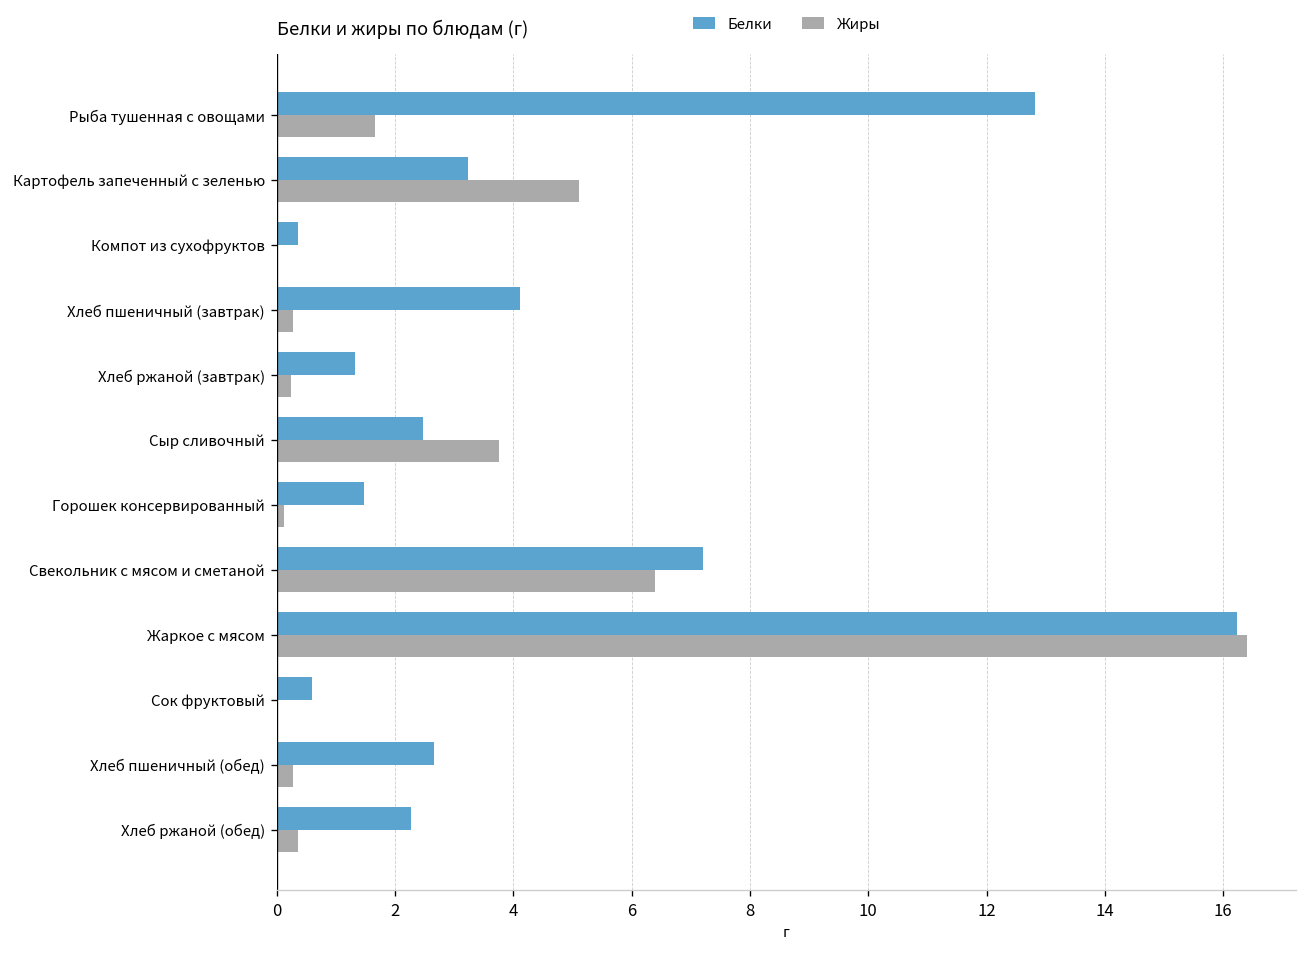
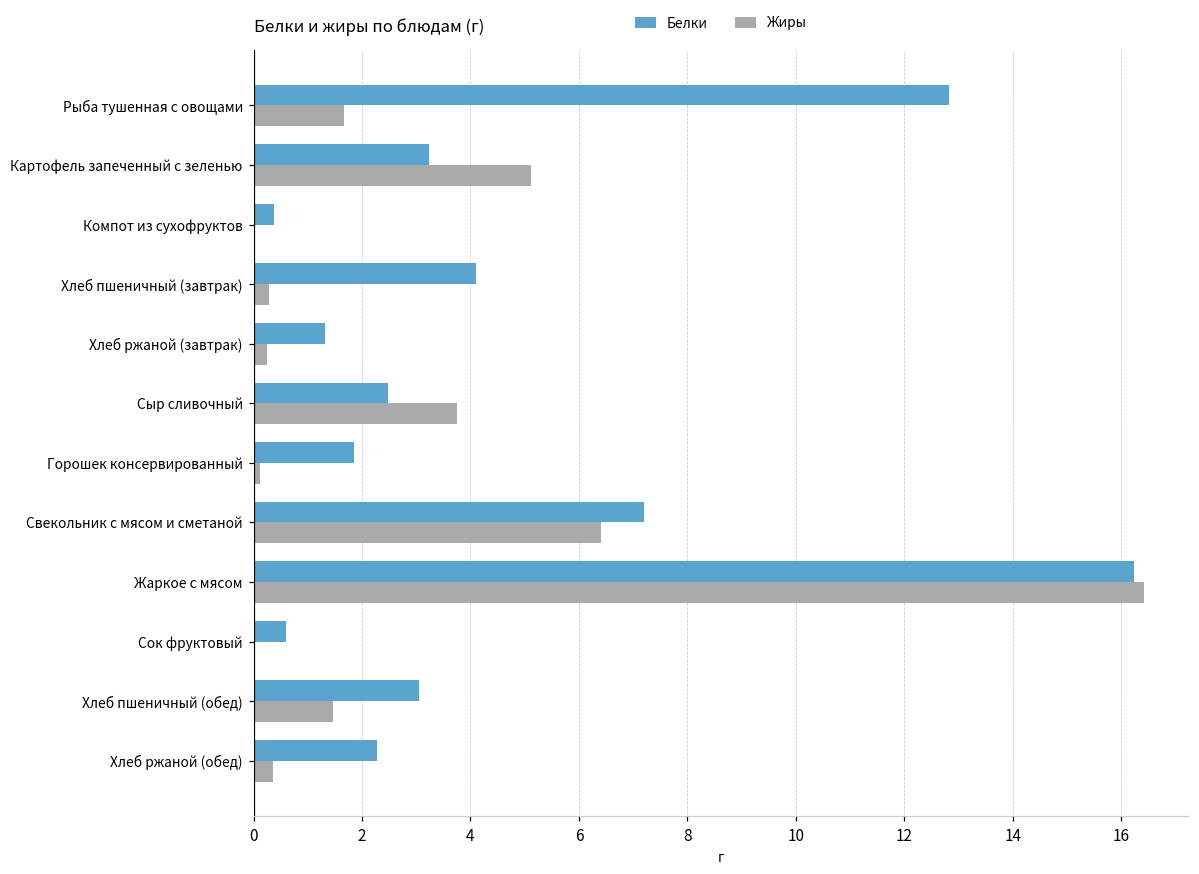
Белки, Горошек консервированный: 1.5 -> 1.9
Белки, Хлеб пшеничный (обед): 2.7 -> 3.1
Жиры, Хлеб пшеничный (обед): 0.3 -> 1.5
